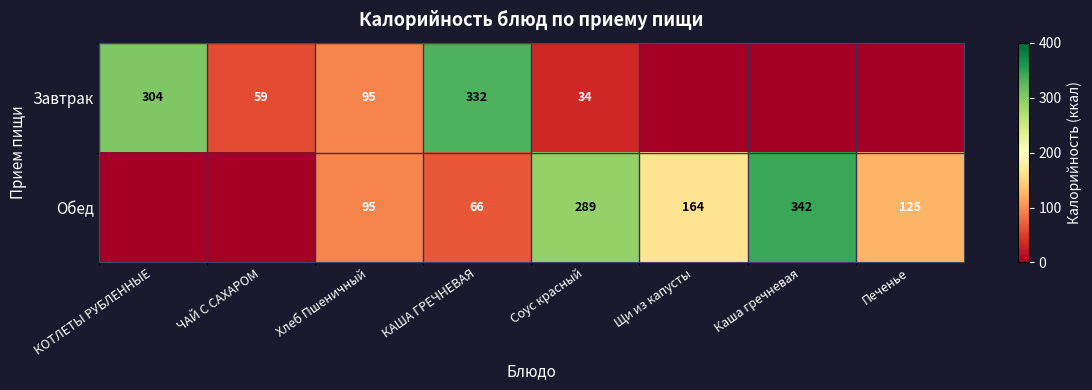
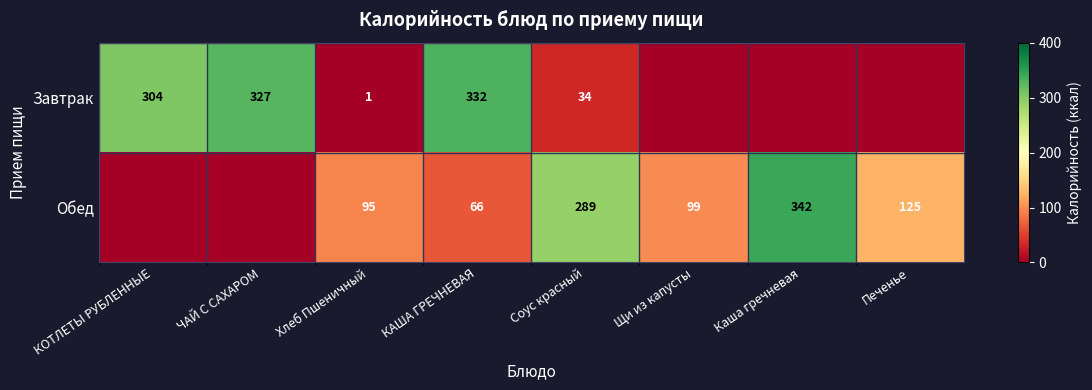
Завтрак, ЧАЙ С САХАРОМ: 59 -> 327
Завтрак, Хлеб Пшеничный: 95 -> 1
Обед, Щи из капусты: 164 -> 99
